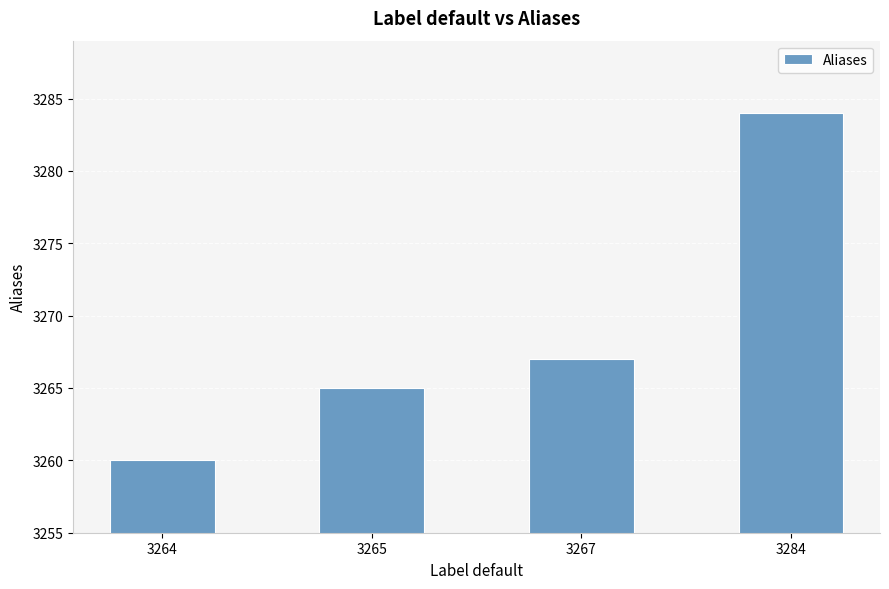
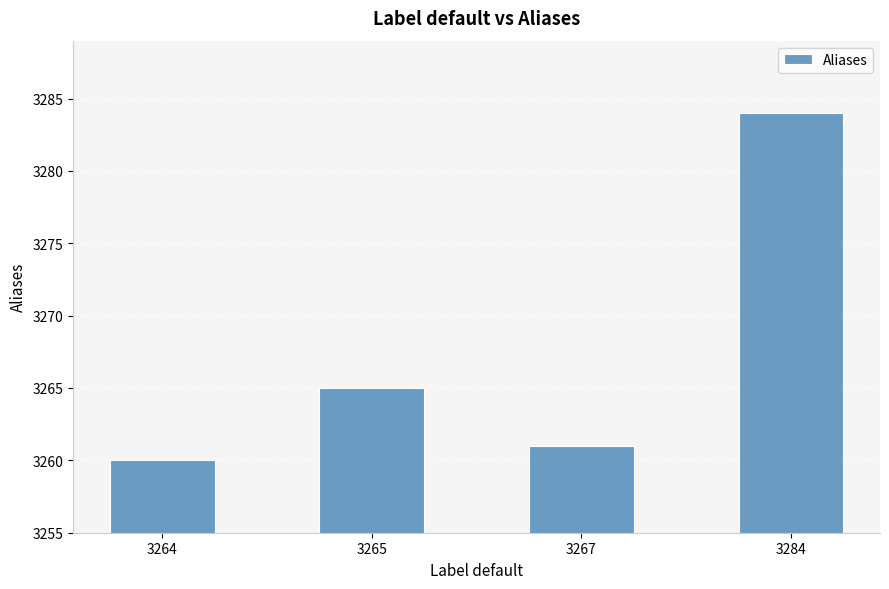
3267: 3267 -> 3261
